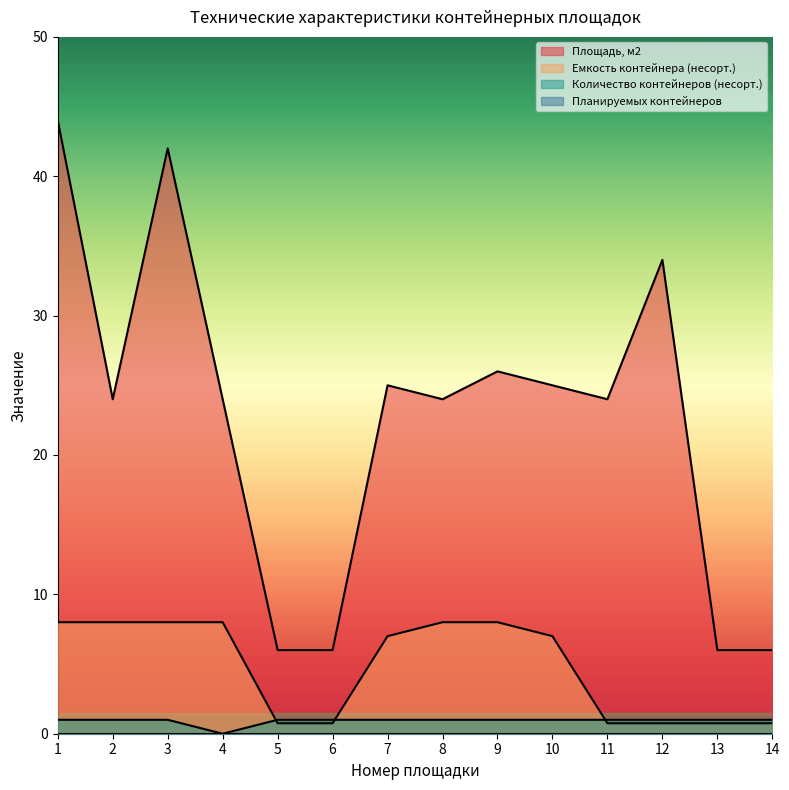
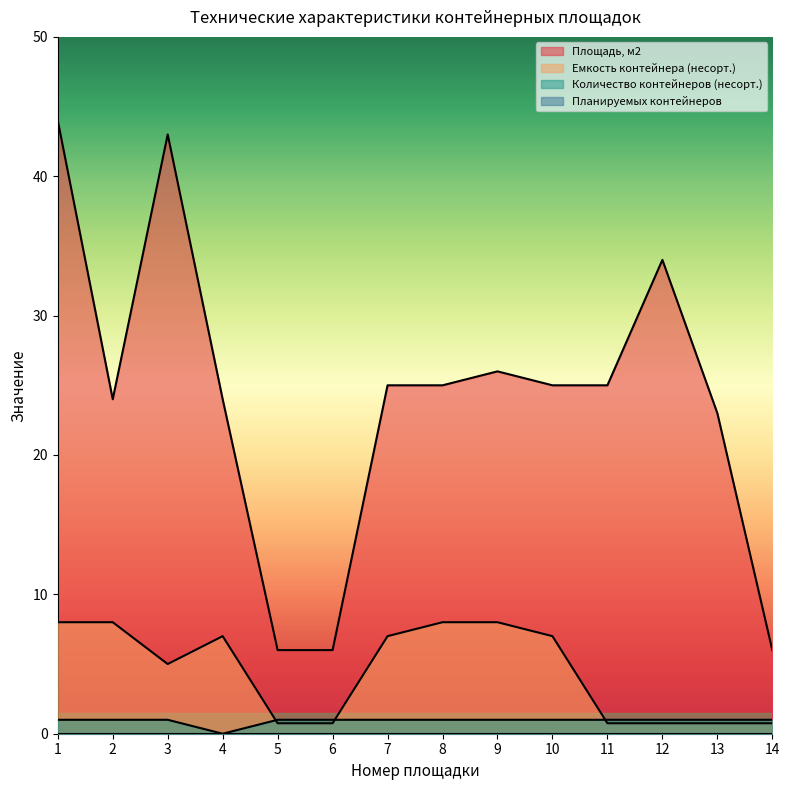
Площадь, м2, 3: 42 -> 43
Емкость контейнера (несорт.), 3: 8 -> 5
Емкость контейнера (несорт.), 4: 8 -> 7
Площадь, м2, 8: 24 -> 25
Площадь, м2, 11: 24 -> 25
Площадь, м2, 13: 6 -> 23
